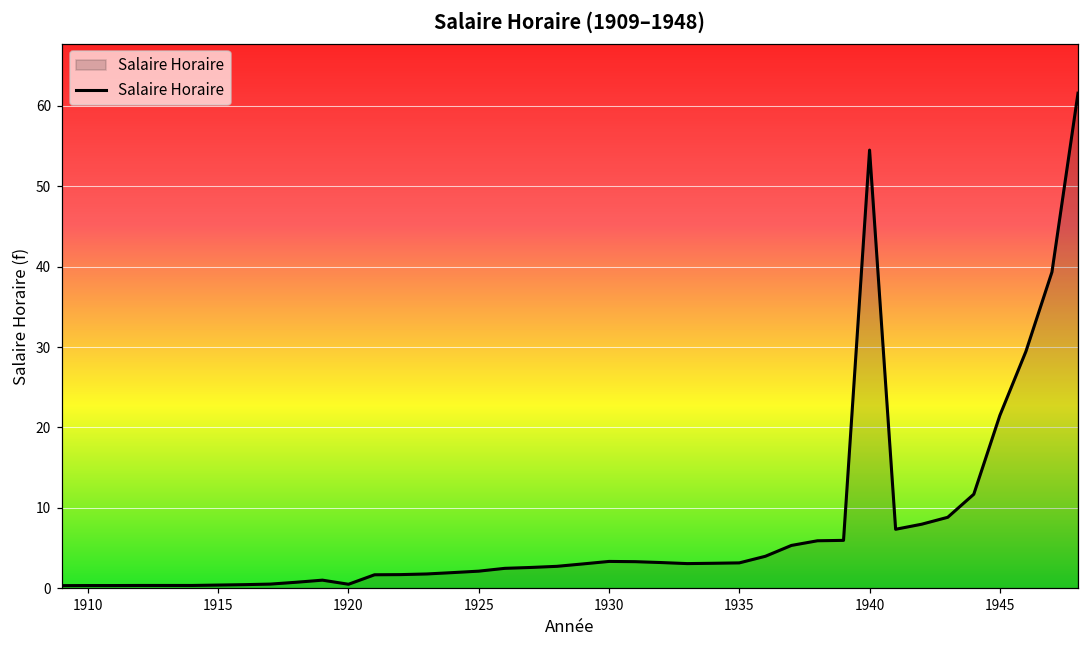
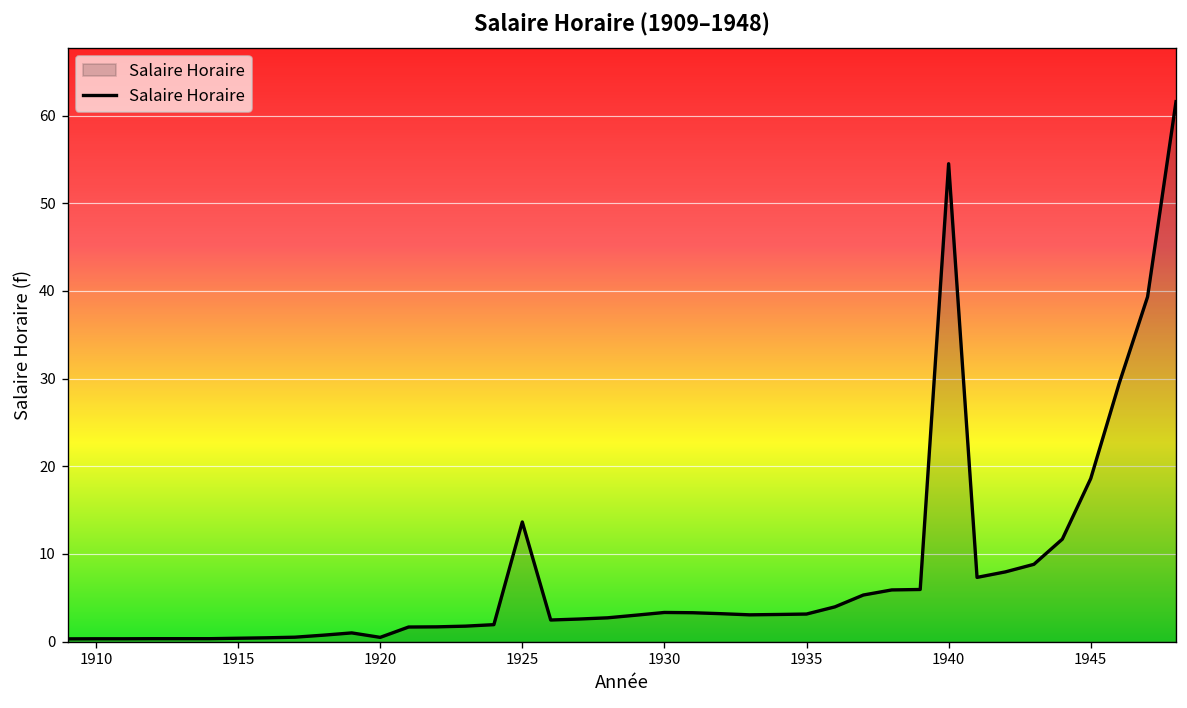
1925: 2 -> 14
1945: 21 -> 19
